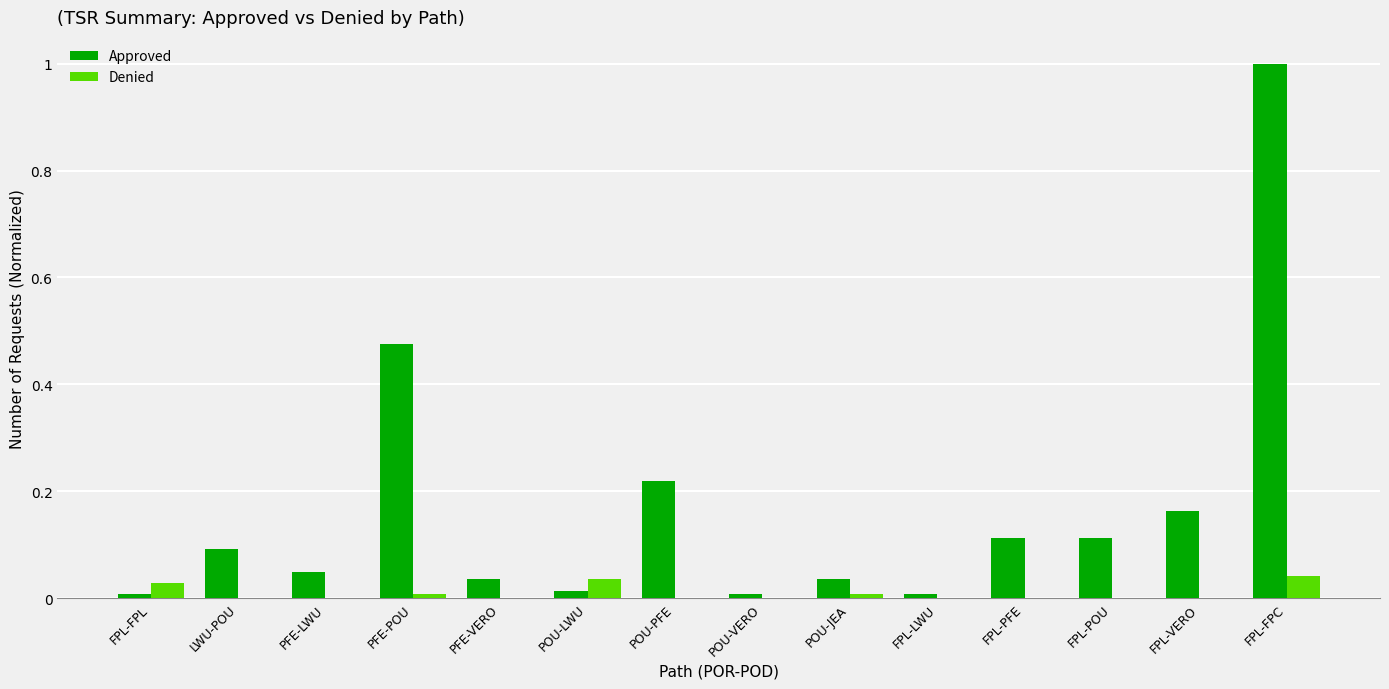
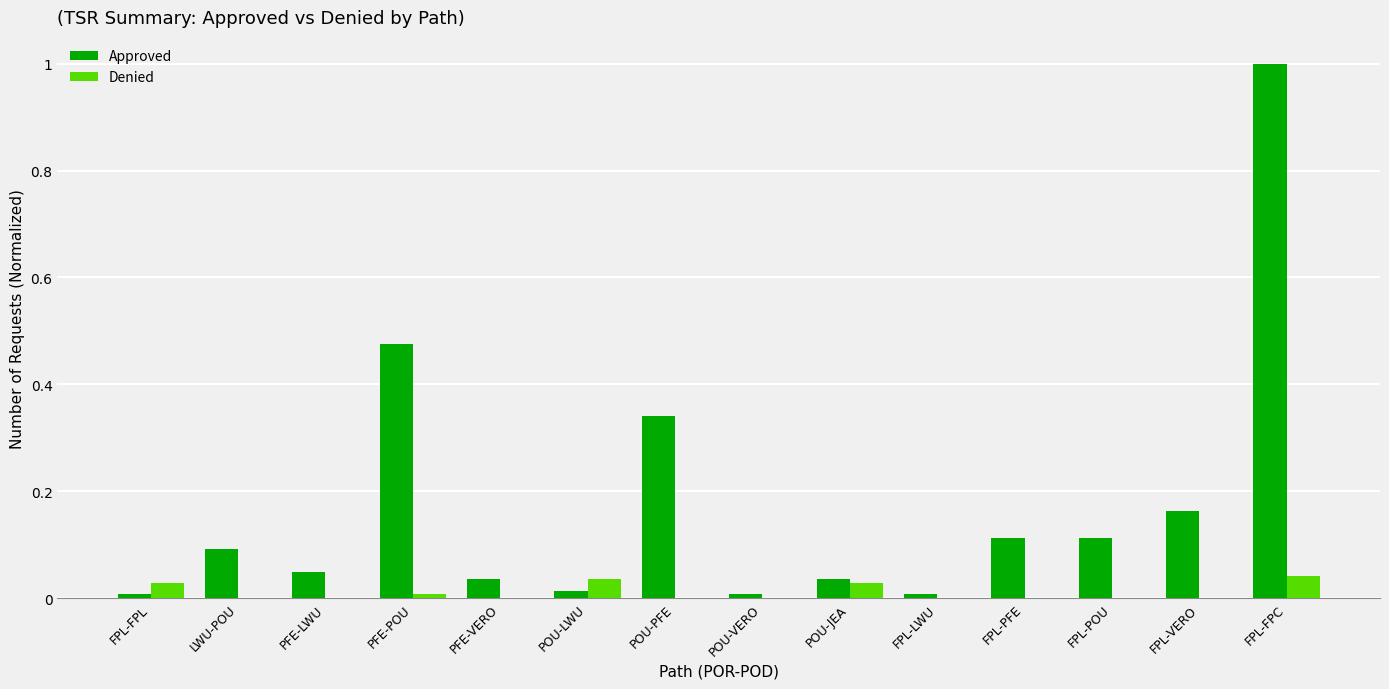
Approved, POU-PFE: 0.22 -> 0.34
Denied, POU-JEA: 0.01 -> 0.03
